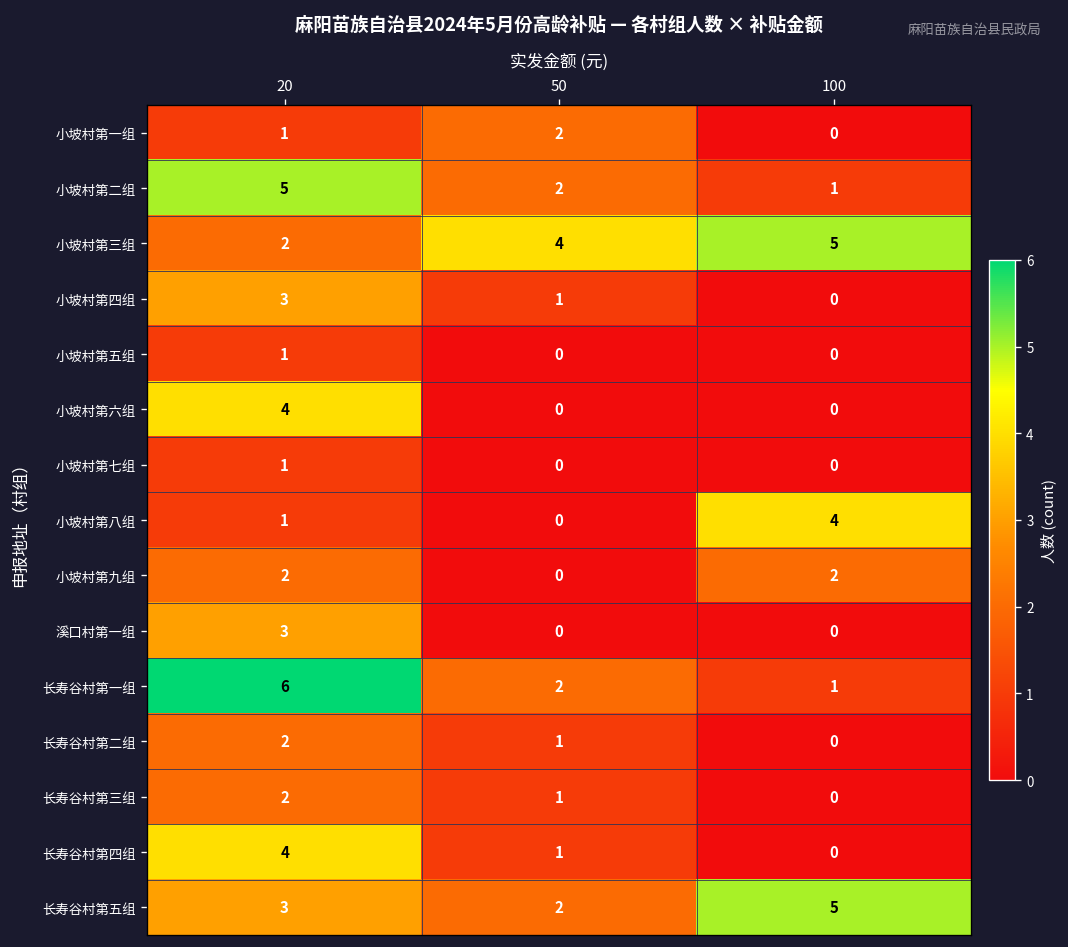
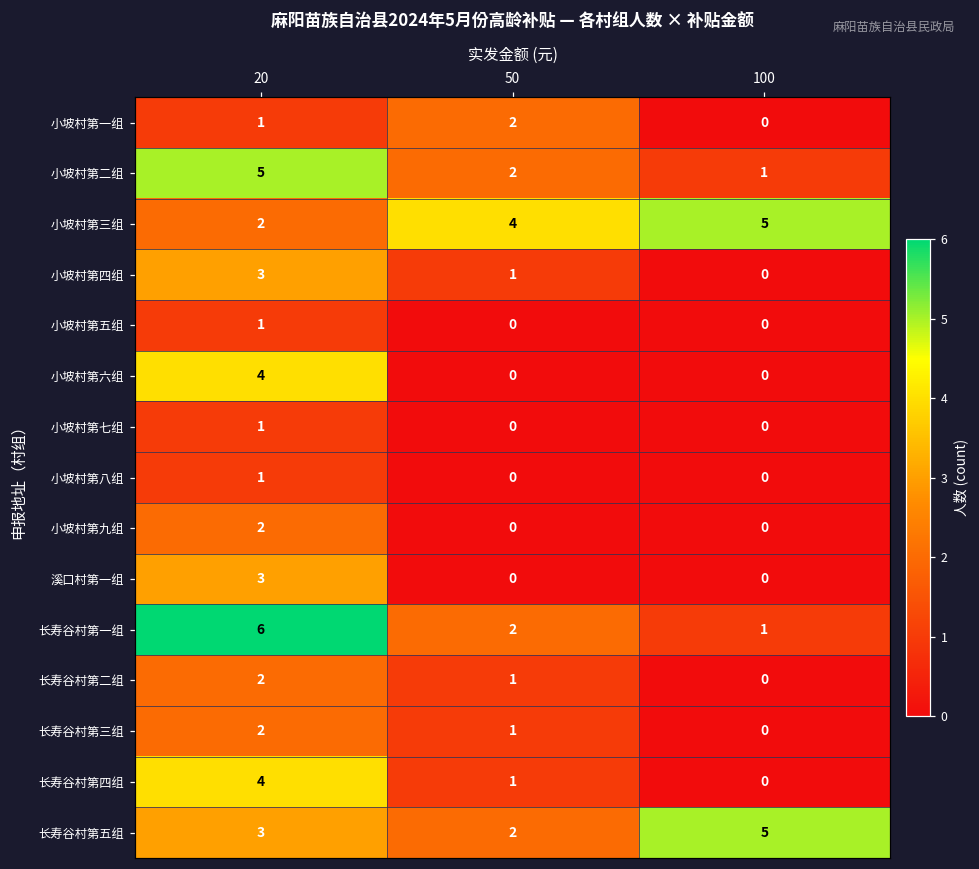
小坡村第八组, 100: 4 -> 0
小坡村第九组, 100: 2 -> 0
